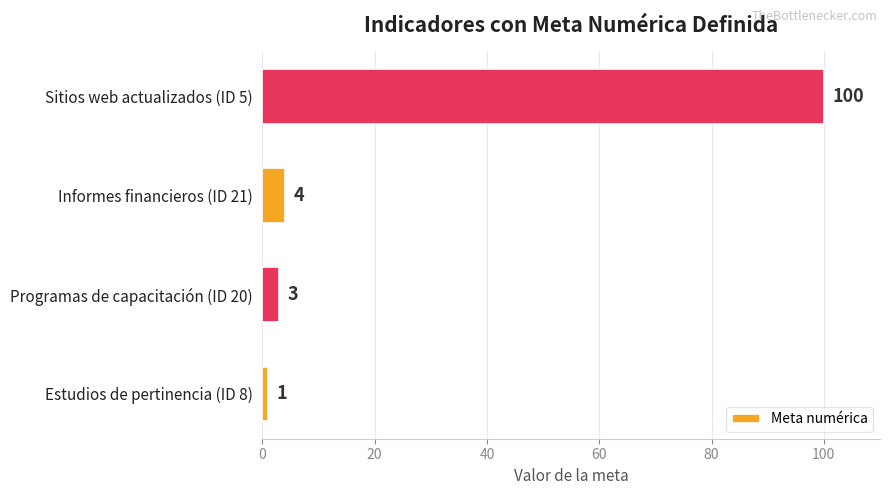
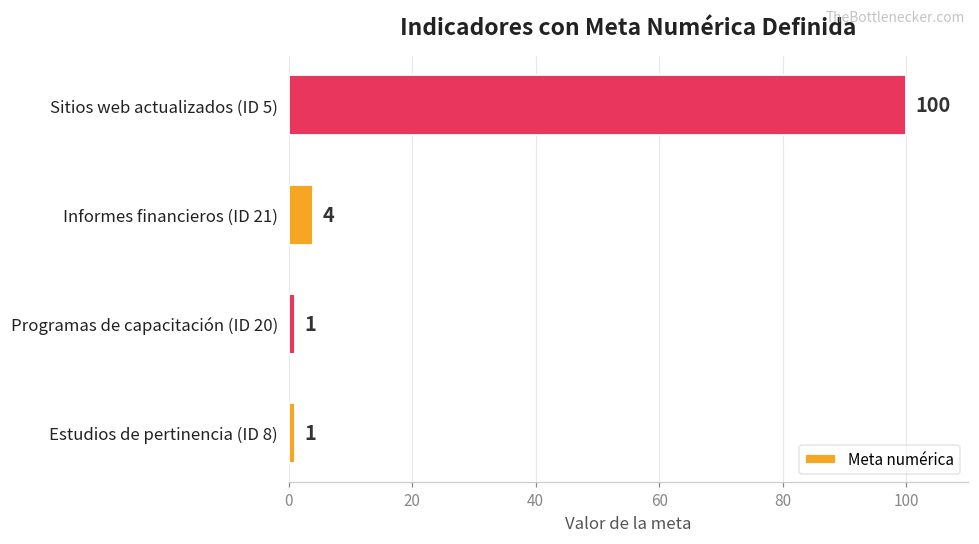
Programas de capacitación (ID 20): 3 -> 1
